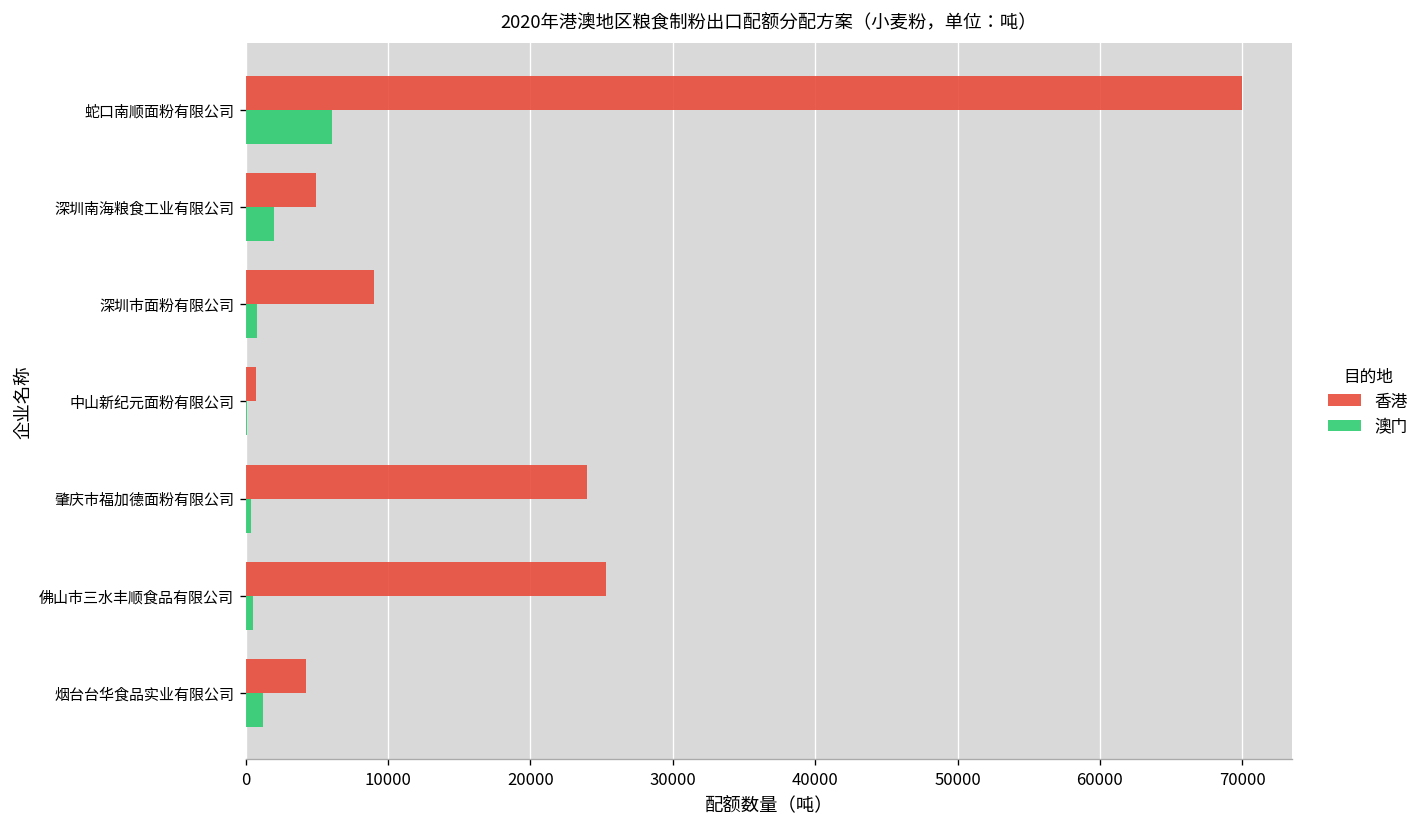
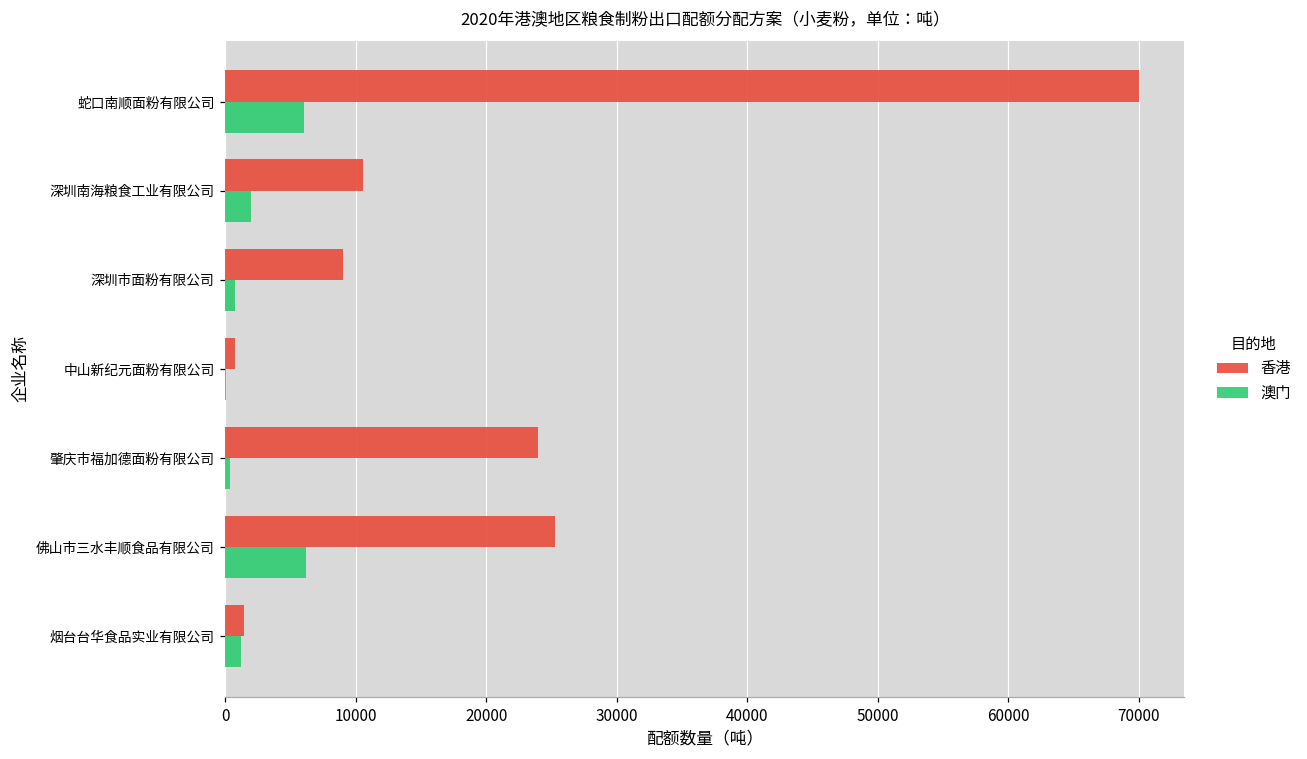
香港, 深圳南海粮食工业有限公司: 5000 -> 10600
澳门, 佛山市三水丰顺食品有限公司: 500 -> 6200
香港, 烟台台华食品实业有限公司: 4200 -> 1400
